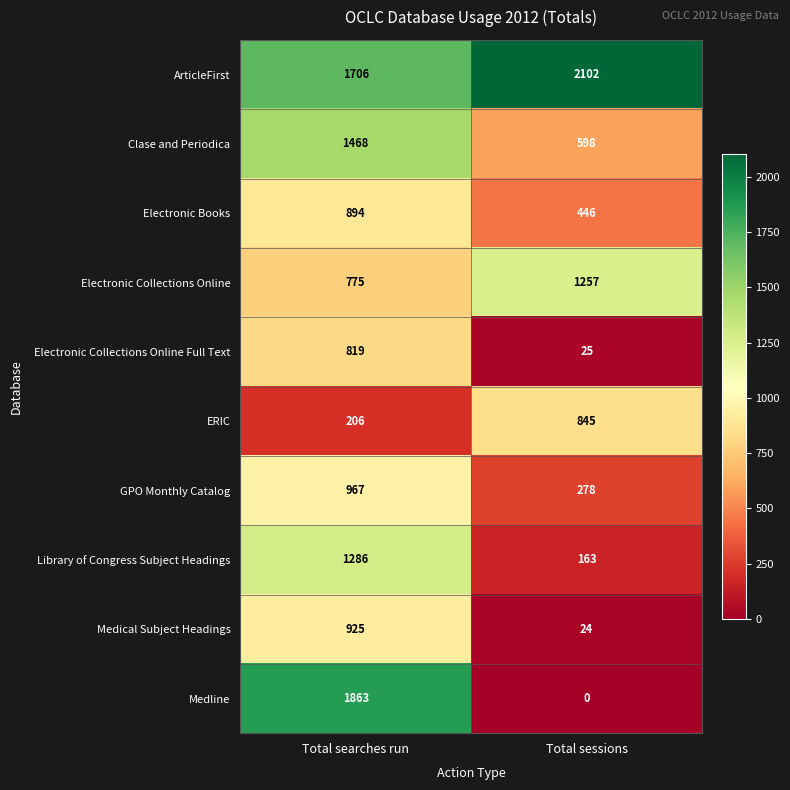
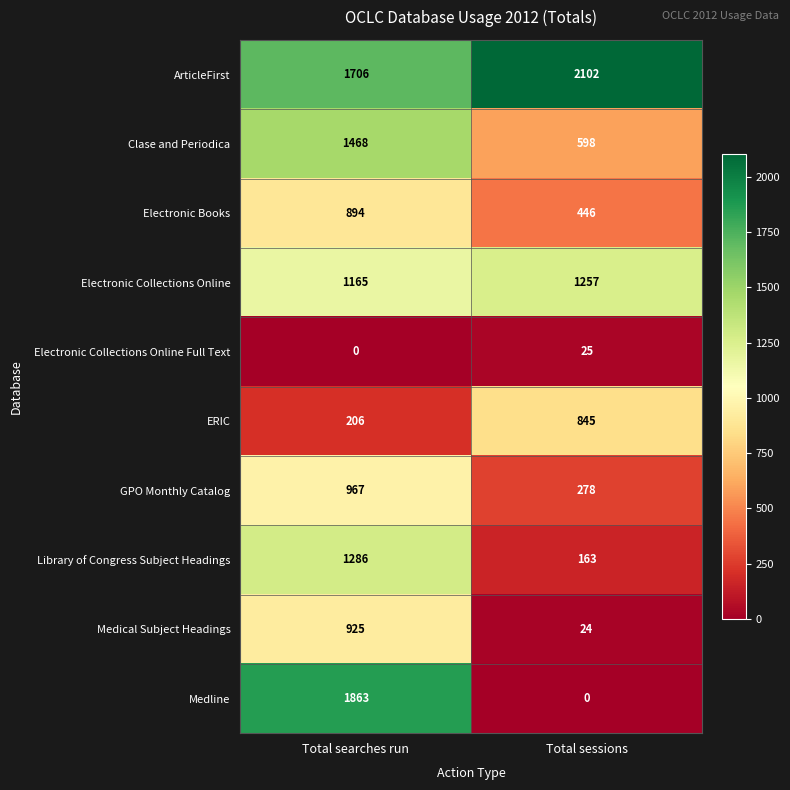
Electronic Collections Online, Total searches run: 775 -> 1165
Electronic Collections Online Full Text, Total searches run: 819 -> 0
